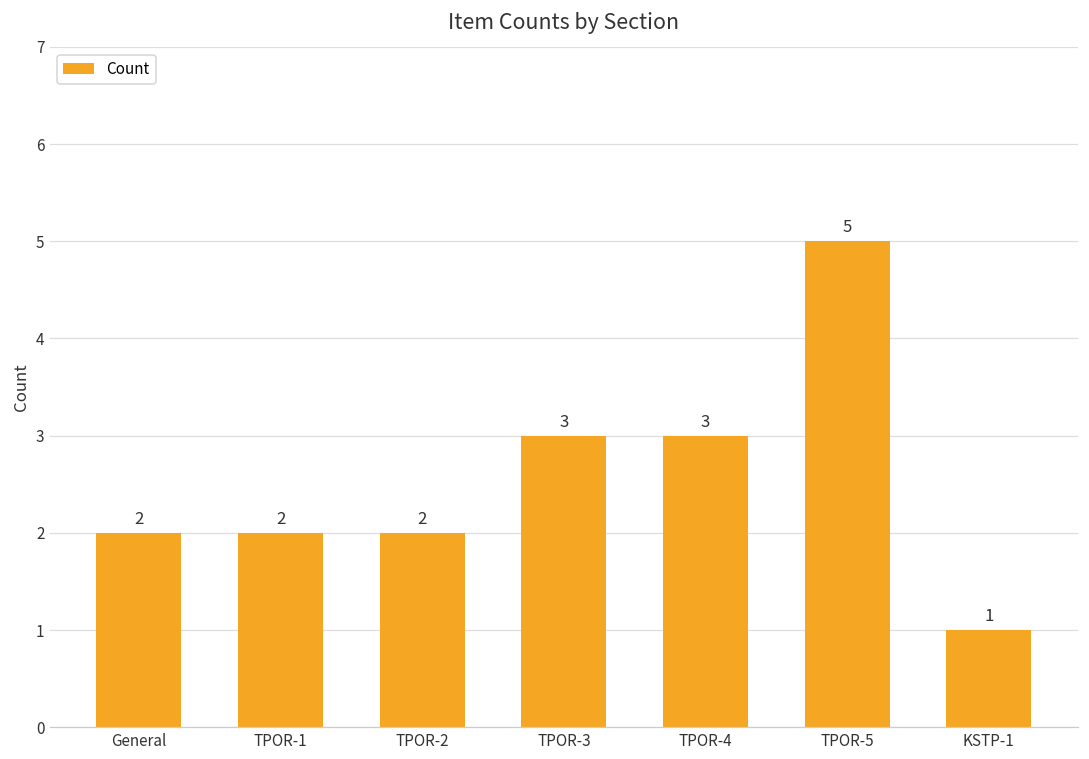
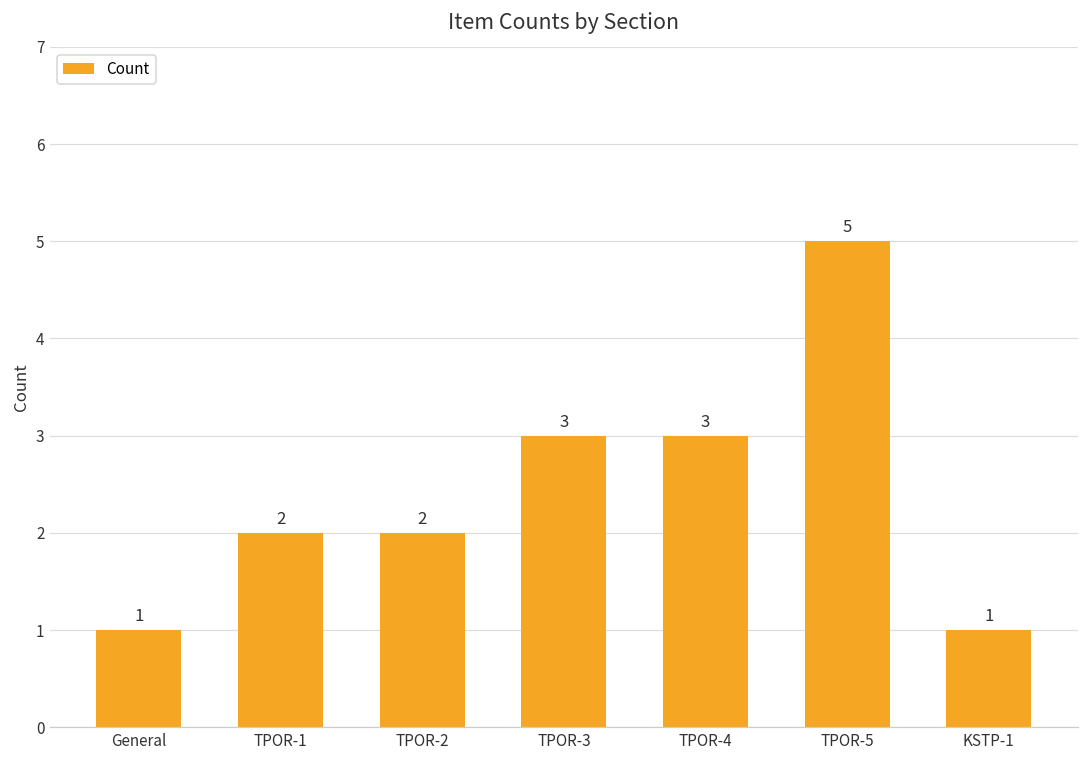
General: 2 -> 1
